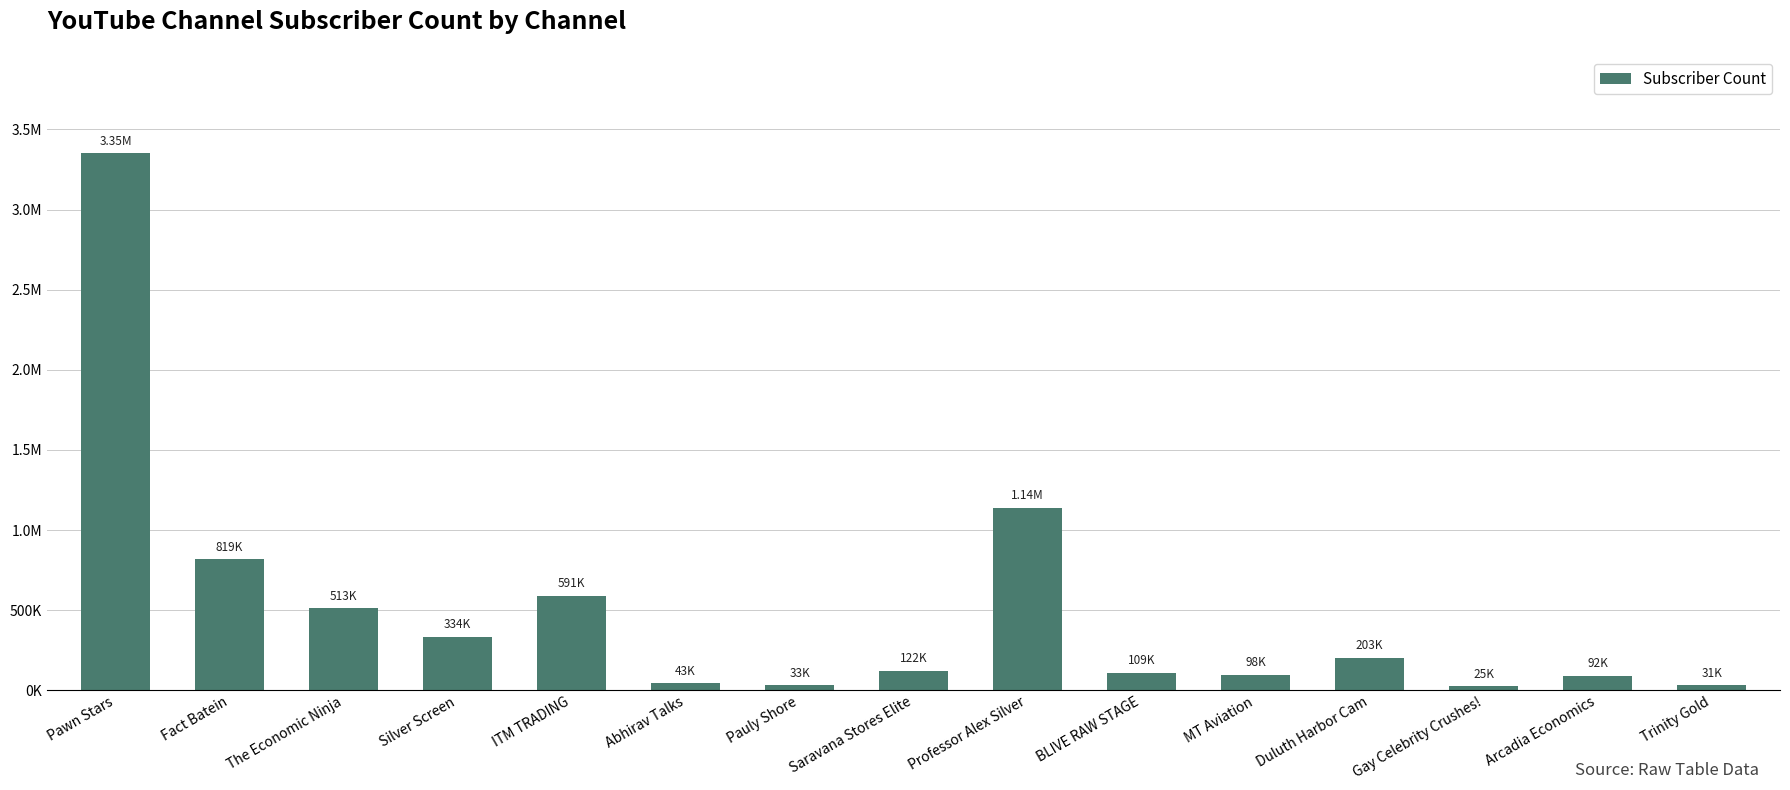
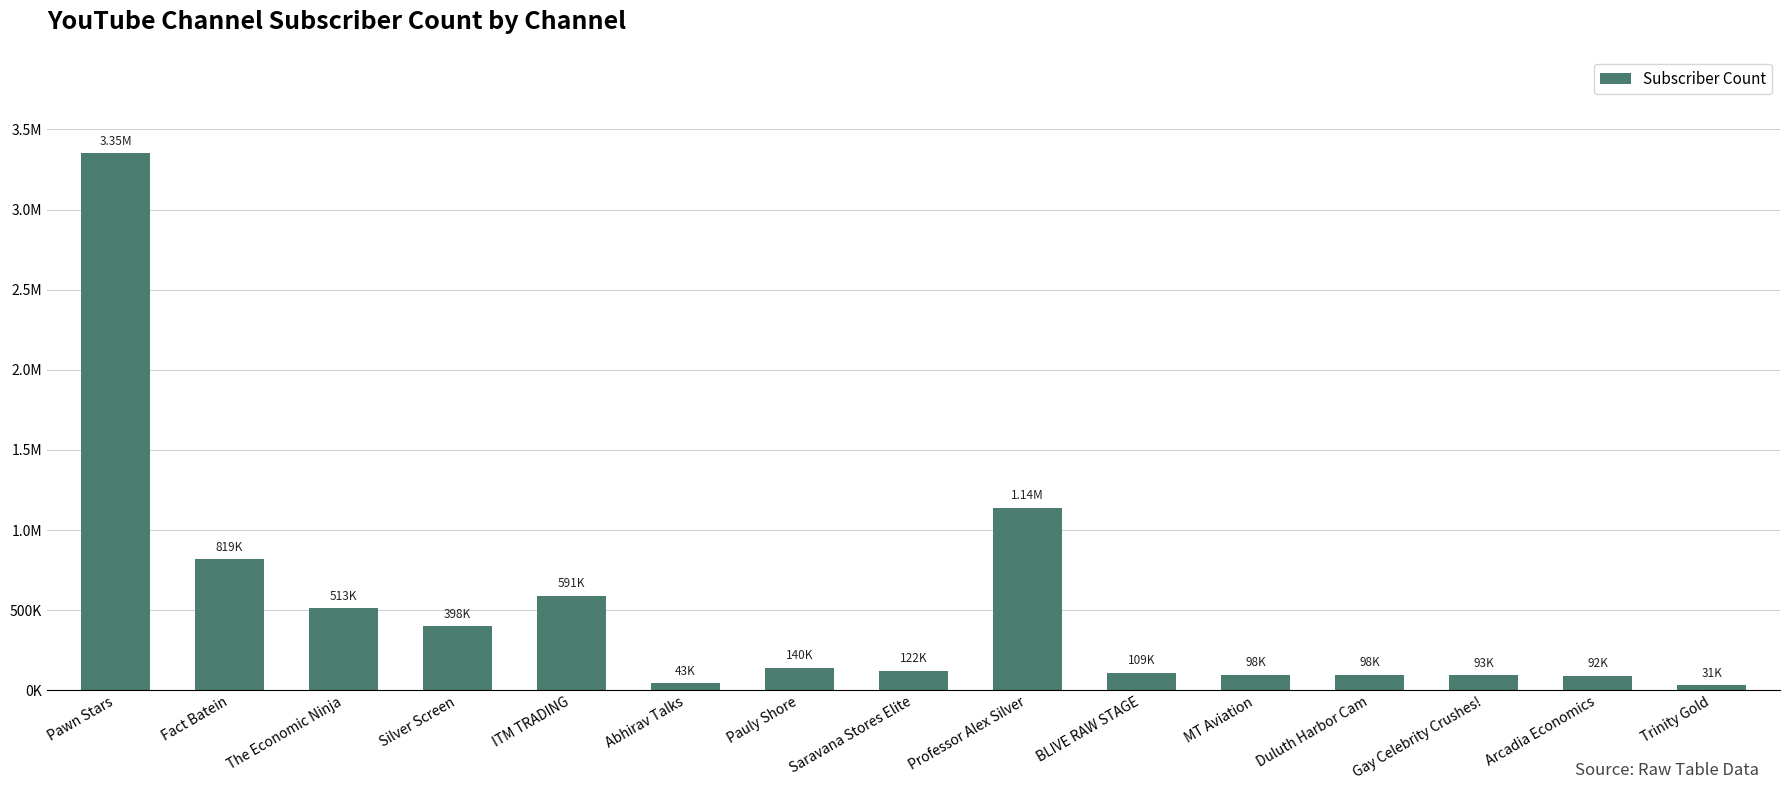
Silver Screen: 334K -> 398K
Pauly Shore: 33K -> 140K
Duluth Harbor Cam: 203K -> 98K
Gay Celebrity Crushes!: 25K -> 93K
